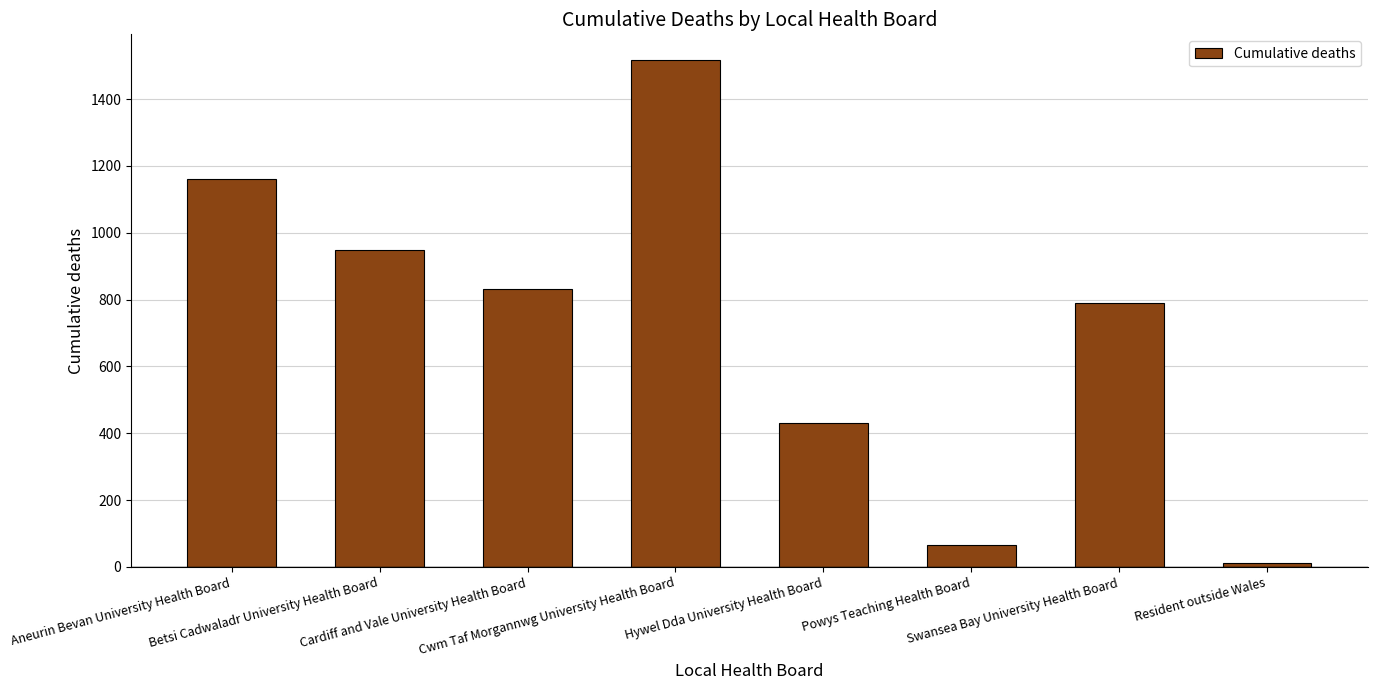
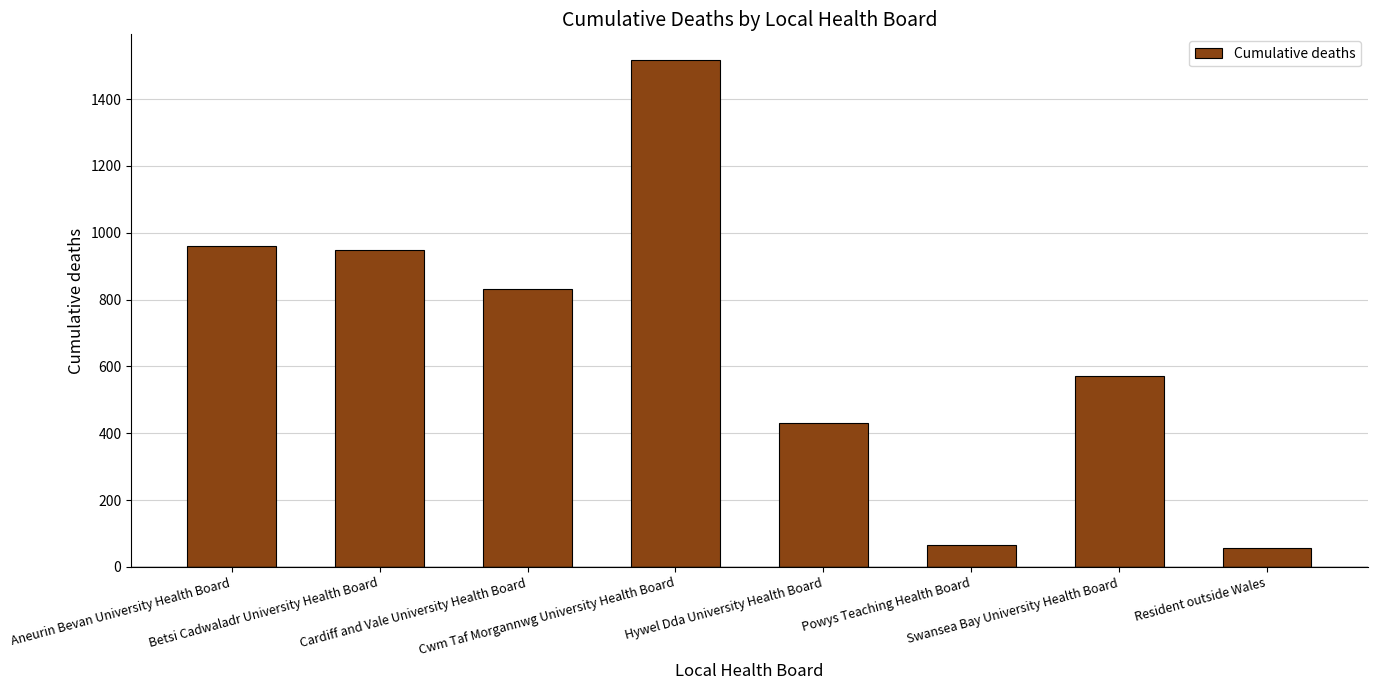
Aneurin Bevan University Health Board: 1160 -> 960
Swansea Bay University Health Board: 790 -> 570
Resident outside Wales: 10 -> 60
